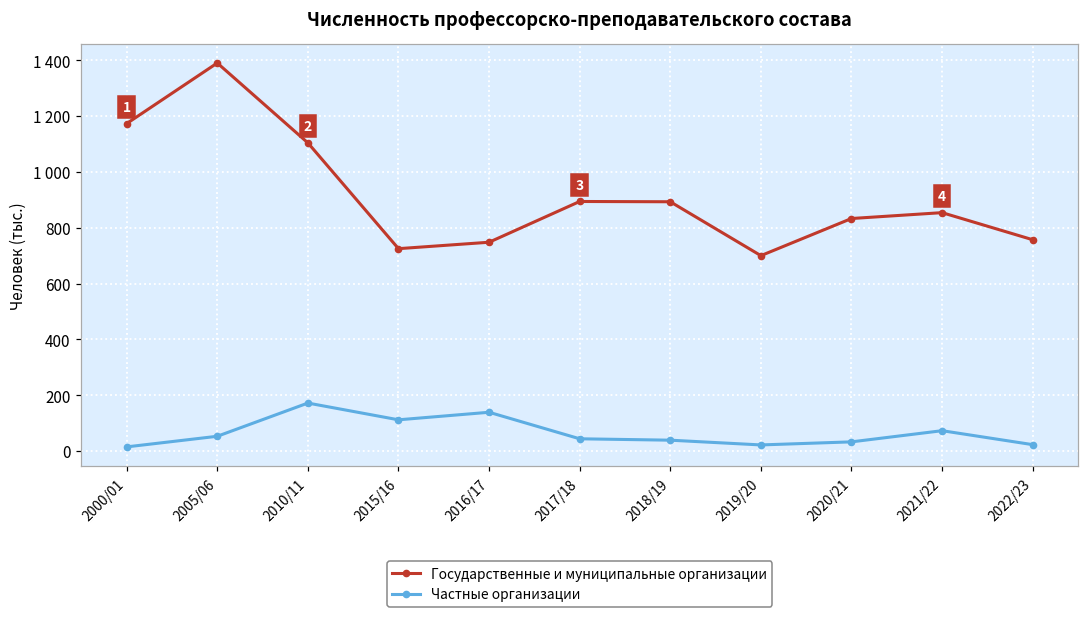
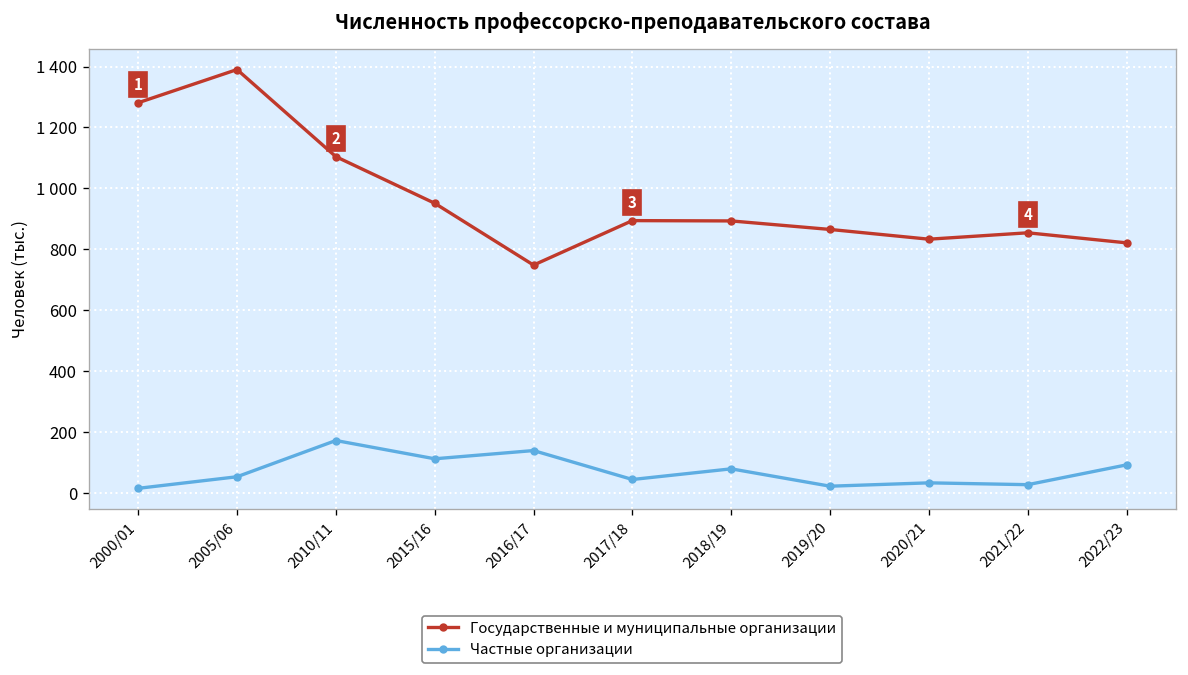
Государственные и муниципальные организации, 2000/01: 1170 -> 1280
Государственные и муниципальные организации, 2015/16: 730 -> 950
Частные организации, 2018/19: 40 -> 80
Государственные и муниципальные организации, 2019/20: 700 -> 870
Частные организации, 2021/22: 70 -> 30
Государственные и муниципальные организации, 2022/23: 760 -> 820
Частные организации, 2022/23: 20 -> 90
